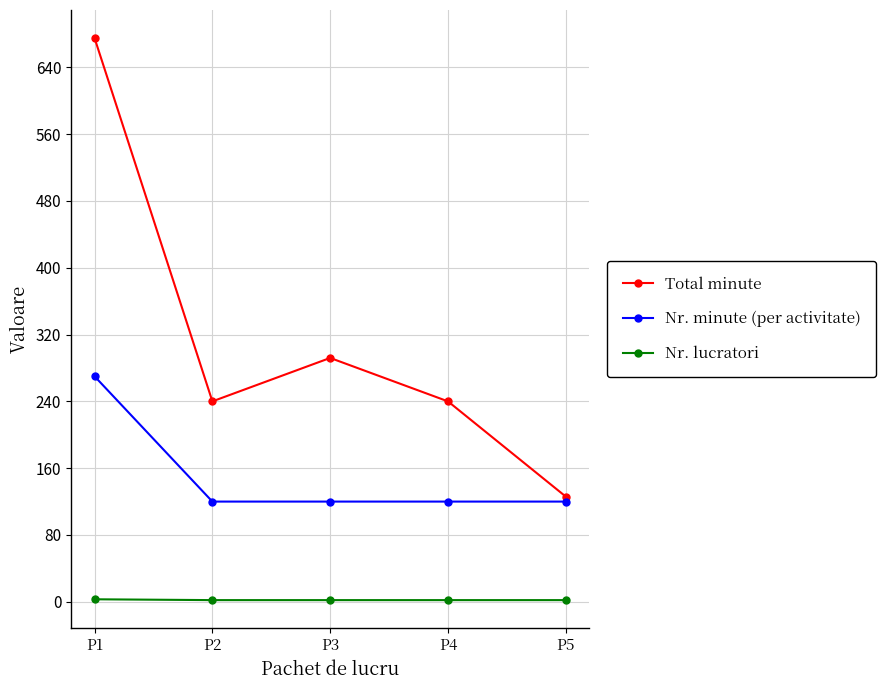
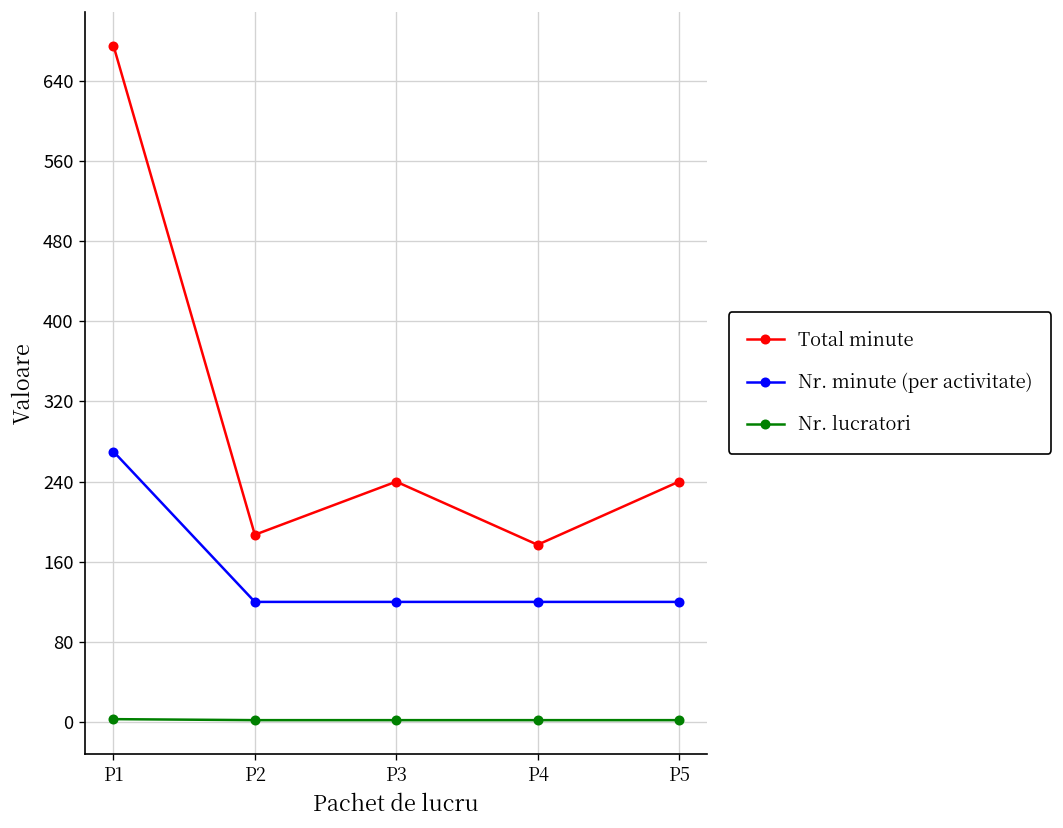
Total minute, P2: 240 -> 190
Total minute, P3: 290 -> 240
Total minute, P4: 240 -> 180
Total minute, P5: 130 -> 240
